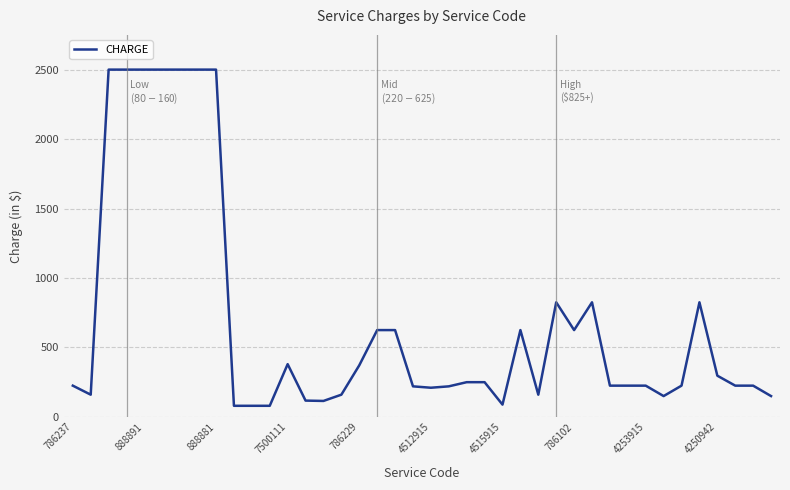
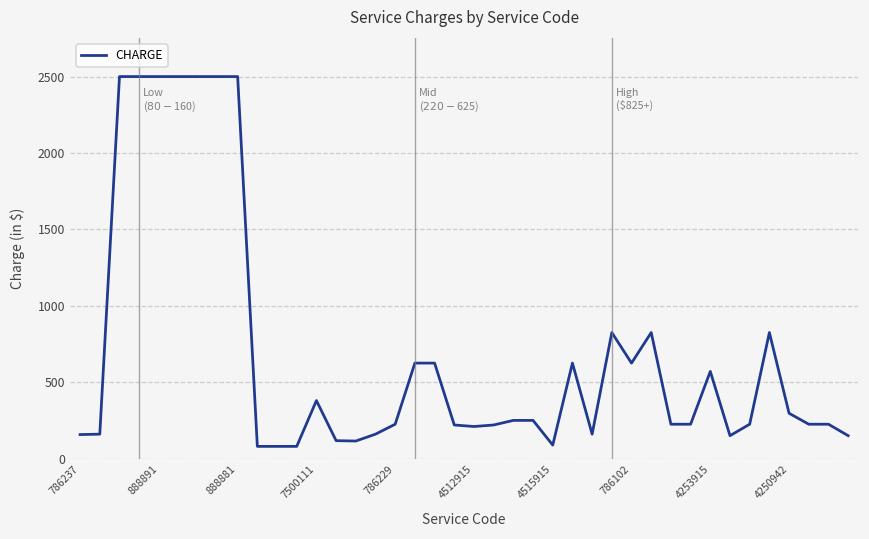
786237: 230 -> 160
786229: 370 -> 230
4253915: 230 -> 570
